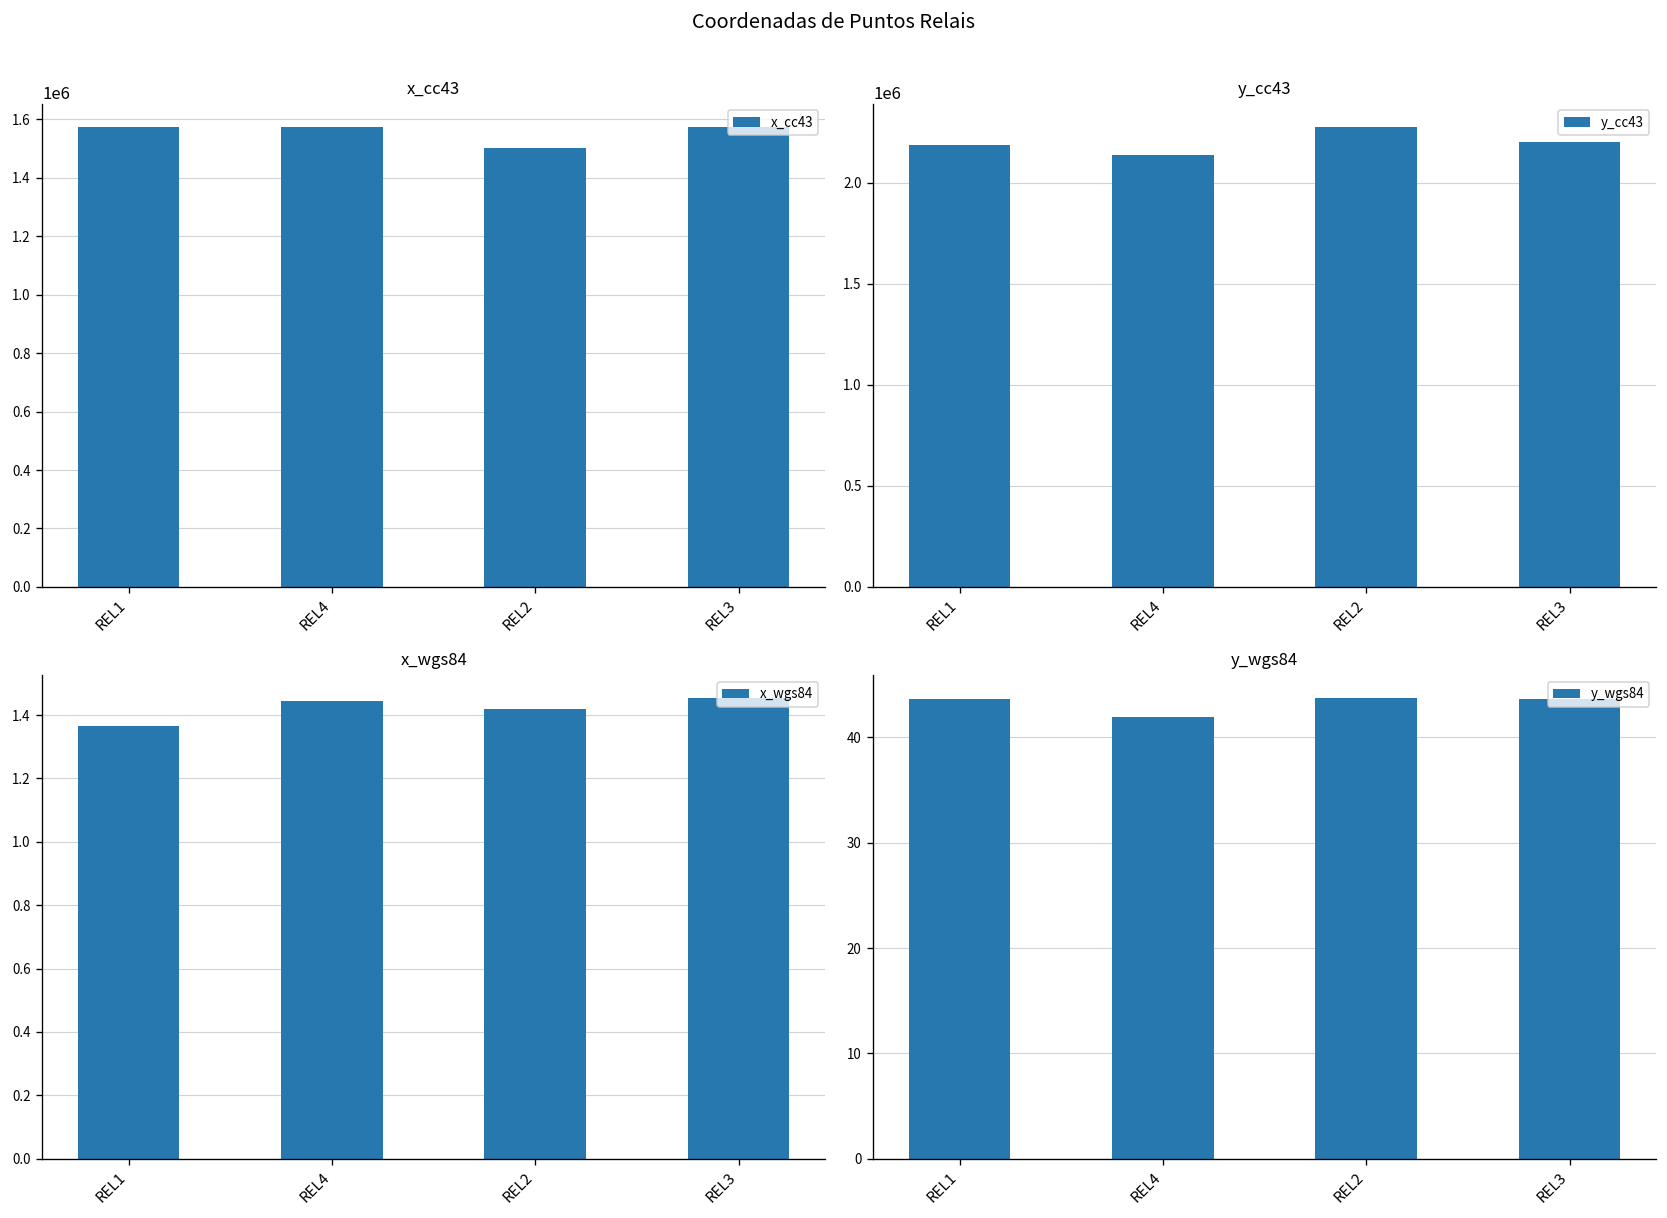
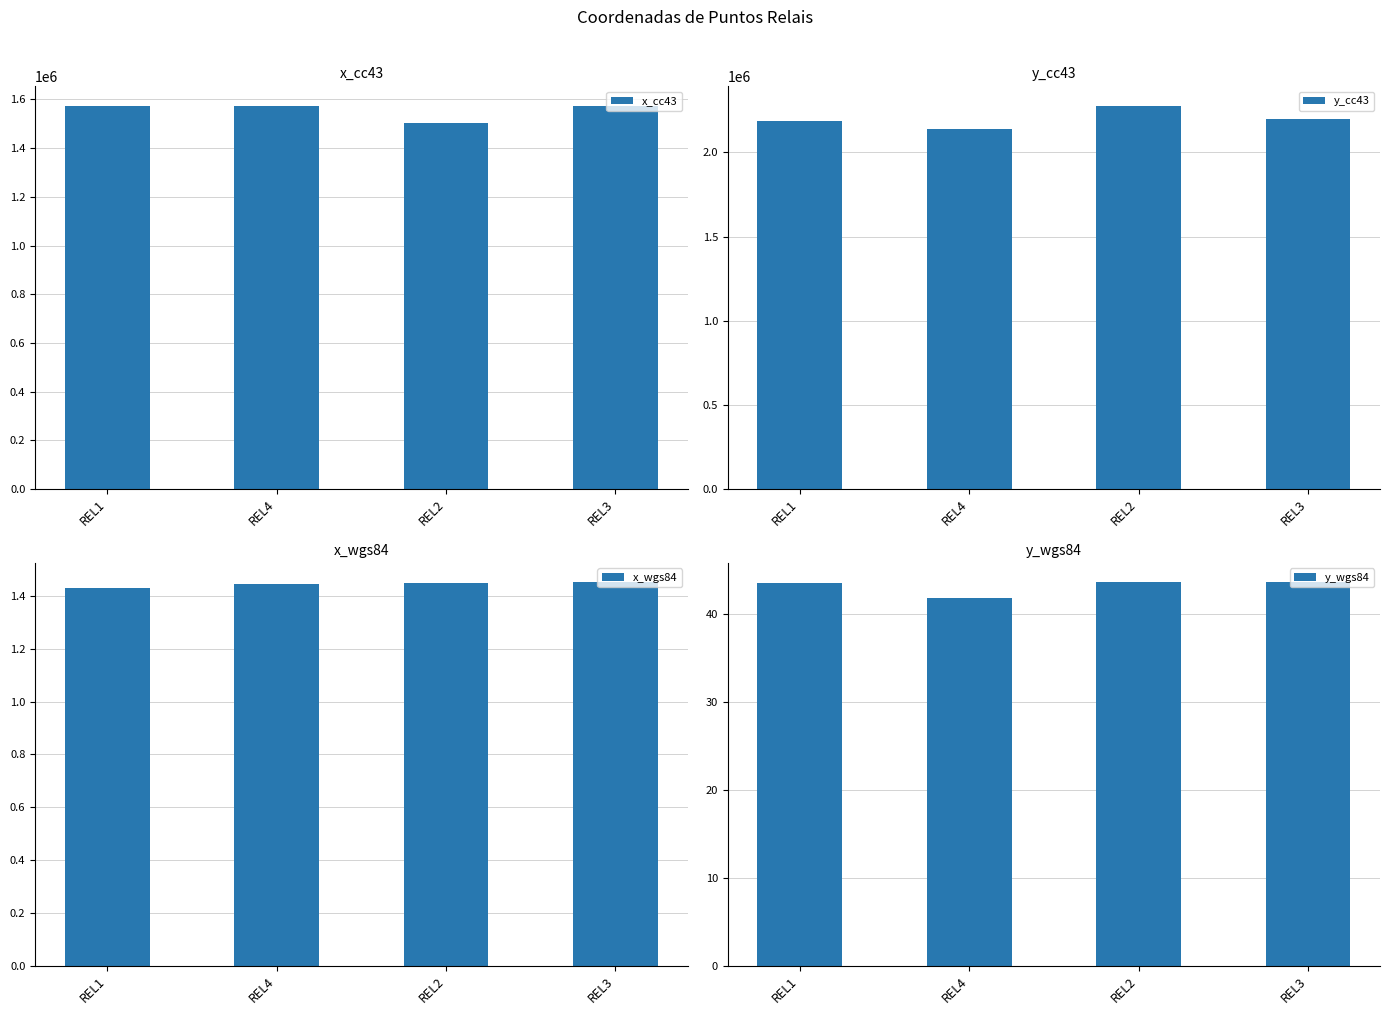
x_wgs84, REL1: 1.37 -> 1.43
x_wgs84, REL2: 1.42 -> 1.45
